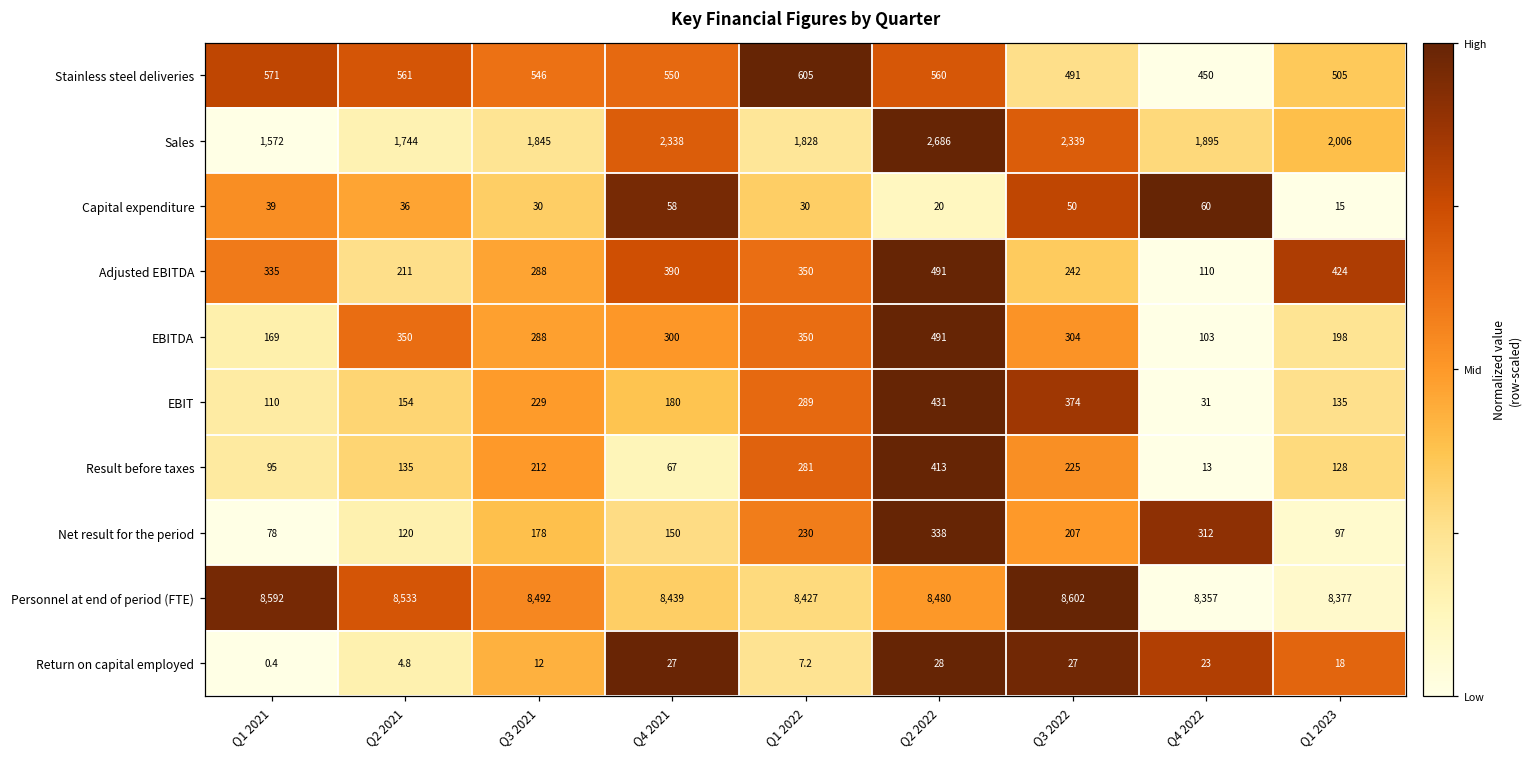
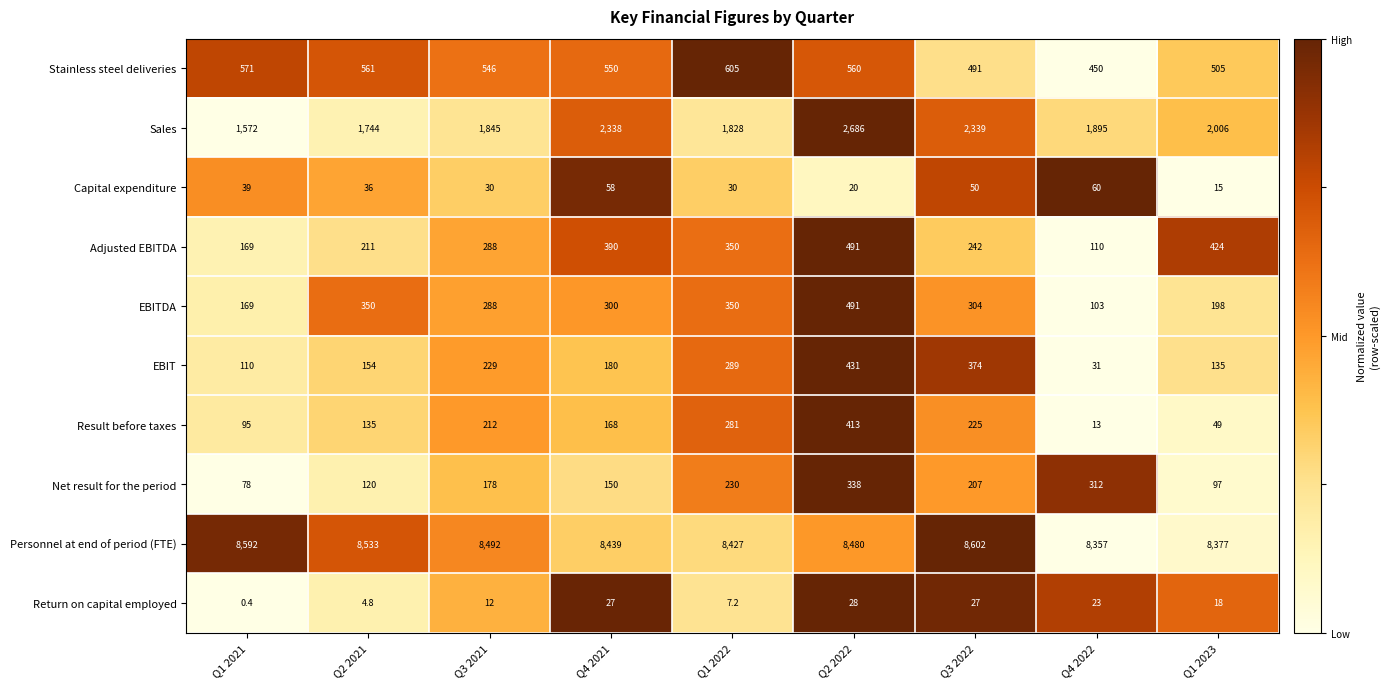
Adjusted EBITDA, Q1 2021: 335 -> 169
Result before taxes, Q4 2021: 67 -> 168
Result before taxes, Q1 2023: 128 -> 49
